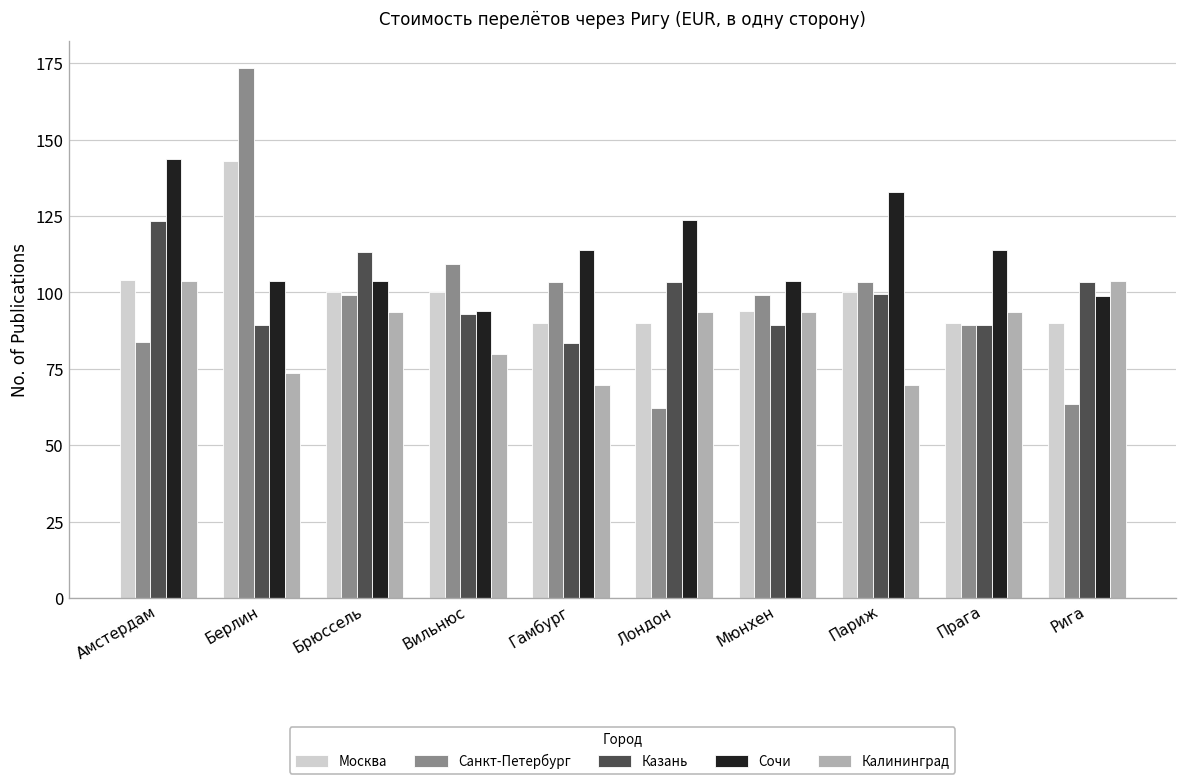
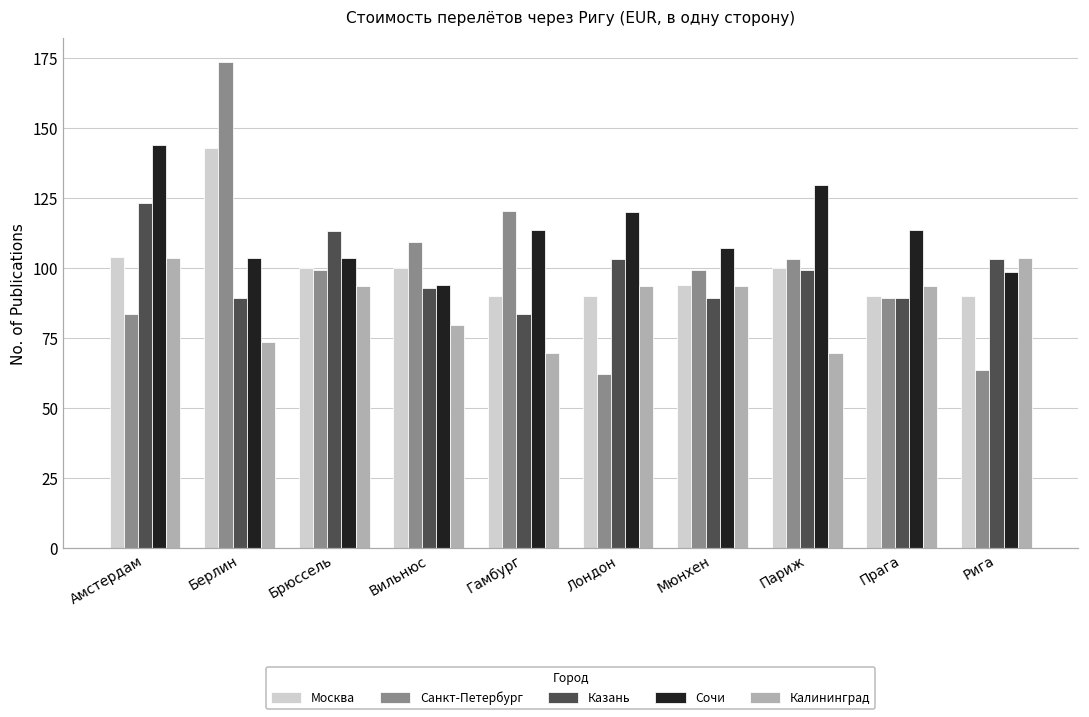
Санкт-Петербург, Гамбург: 103 -> 120
Сочи, Лондон: 124 -> 120
Сочи, Мюнхен: 104 -> 107
Сочи, Париж: 133 -> 130
